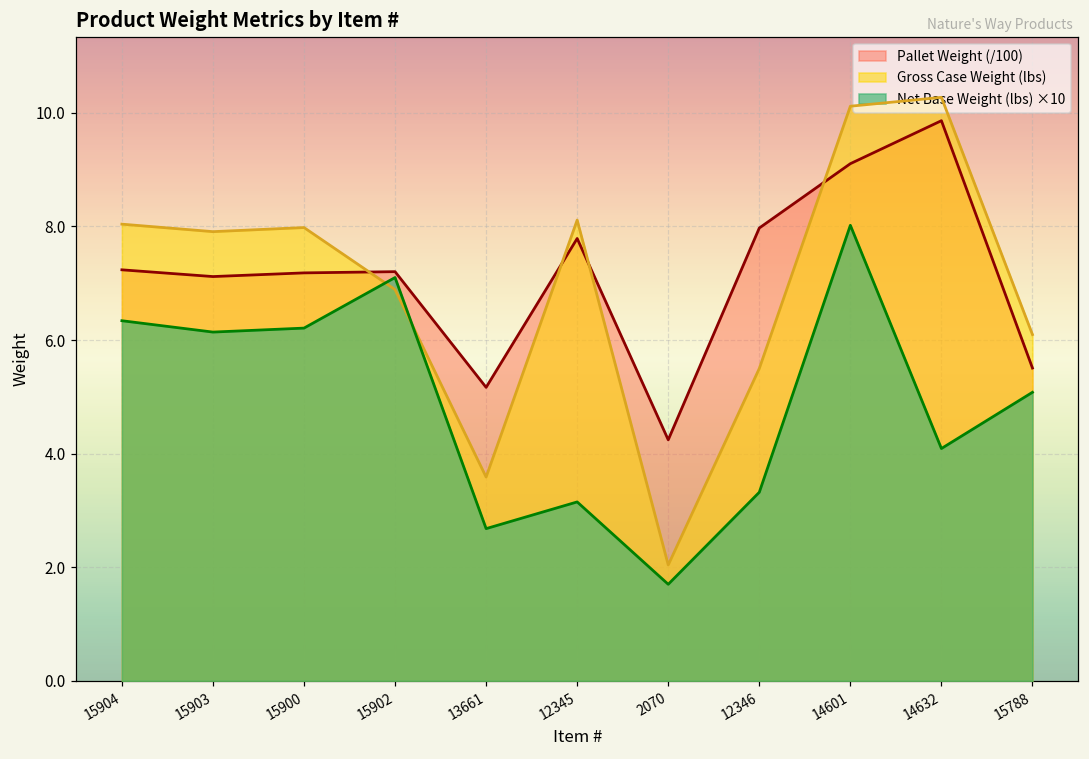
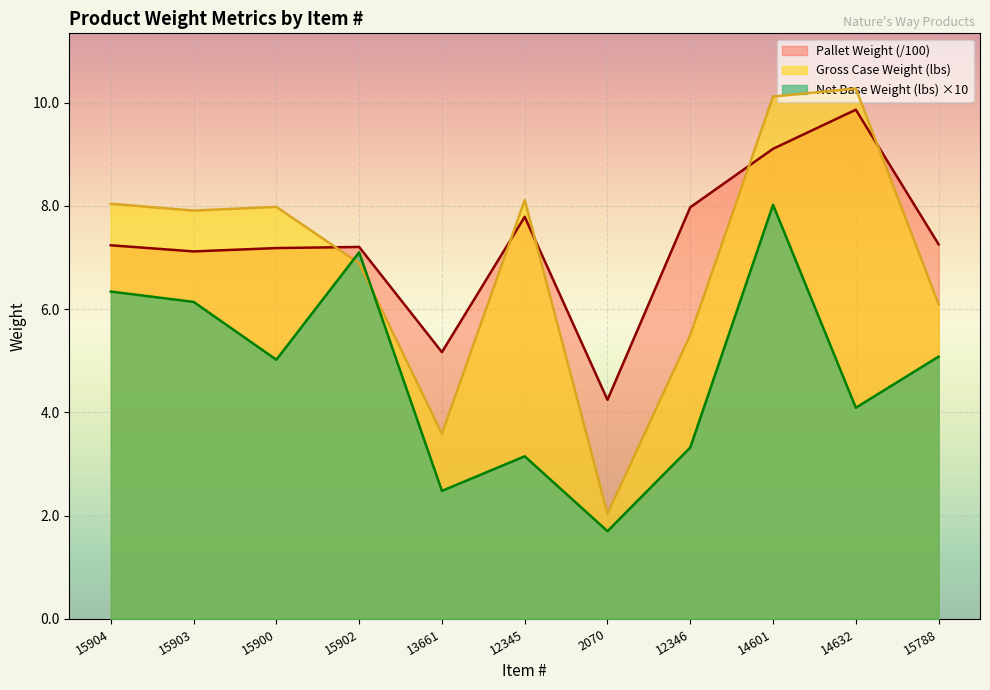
Net Base Weight (lbs) ×10, 15900: 6.2 -> 5.0
Net Base Weight (lbs) ×10, 13661: 2.7 -> 2.5
Pallet Weight (/100), 15788: 5.5 -> 7.3
